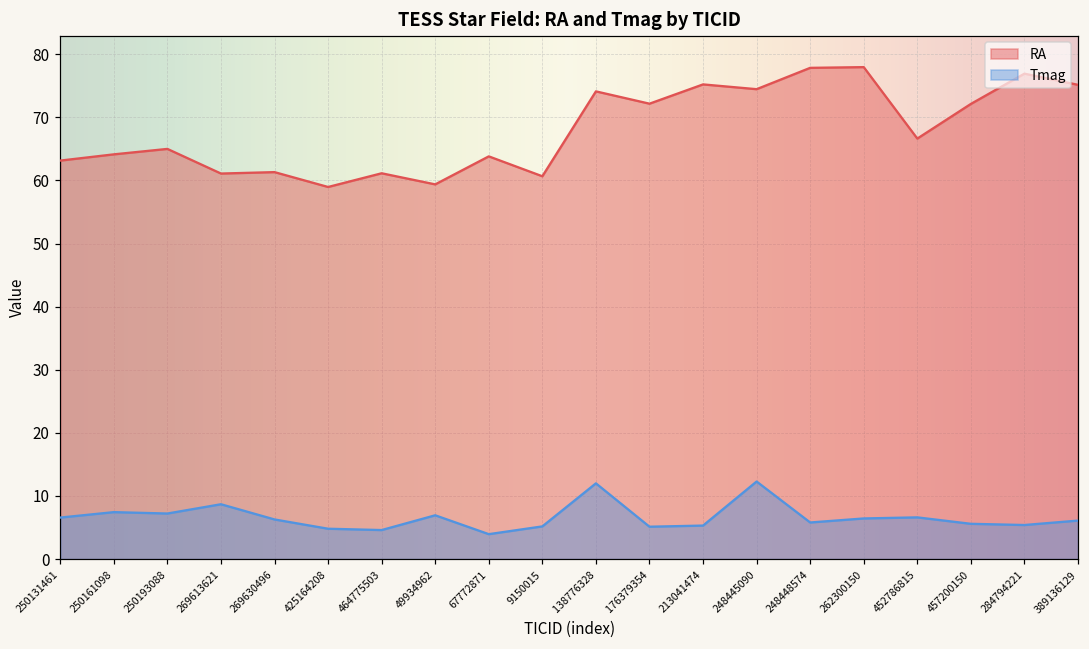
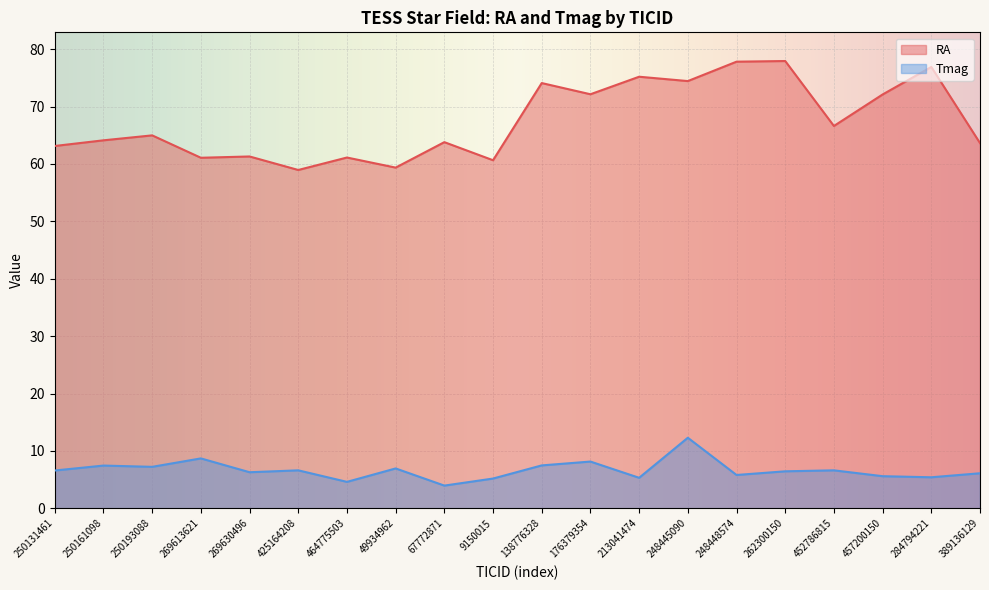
Tmag, 425164208: 5 -> 7
Tmag, 138776328: 12 -> 7
Tmag, 176379354: 5 -> 8
RA, 389136129: 75 -> 64
